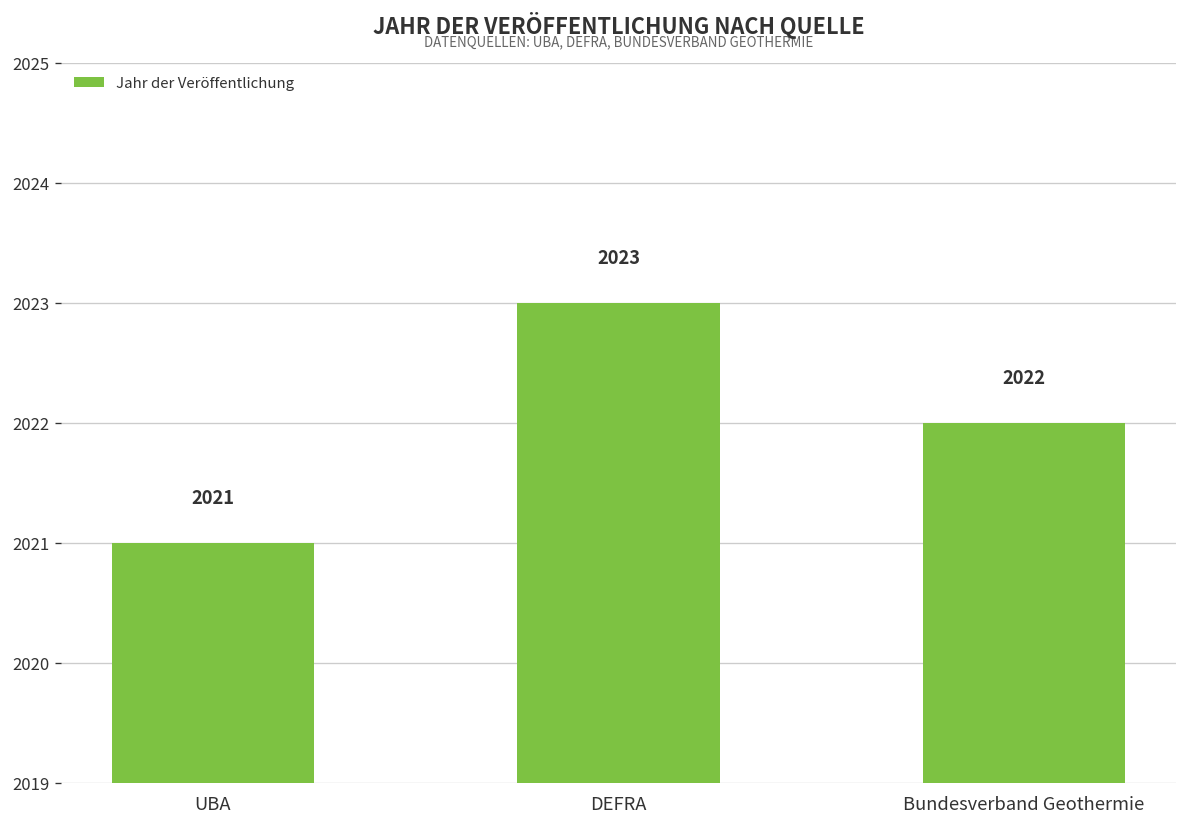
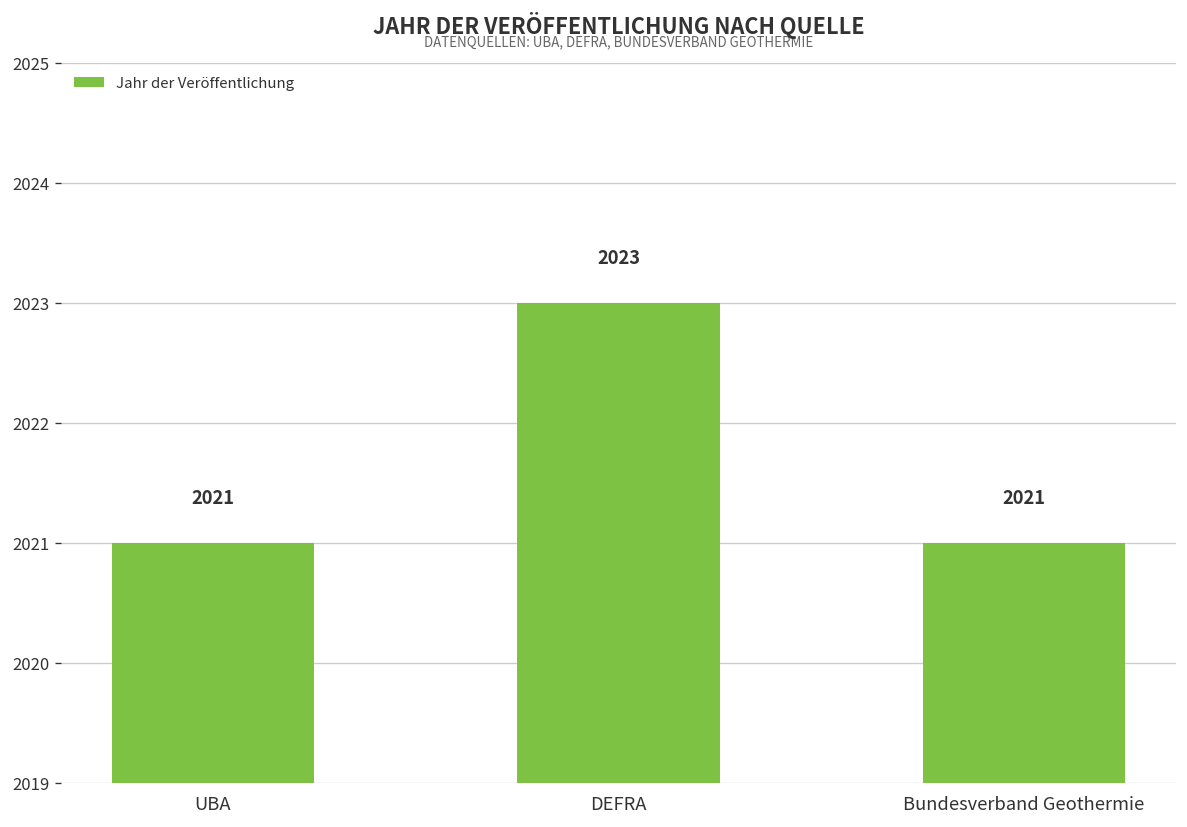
Bundesverband Geothermie: 2022 -> 2021
